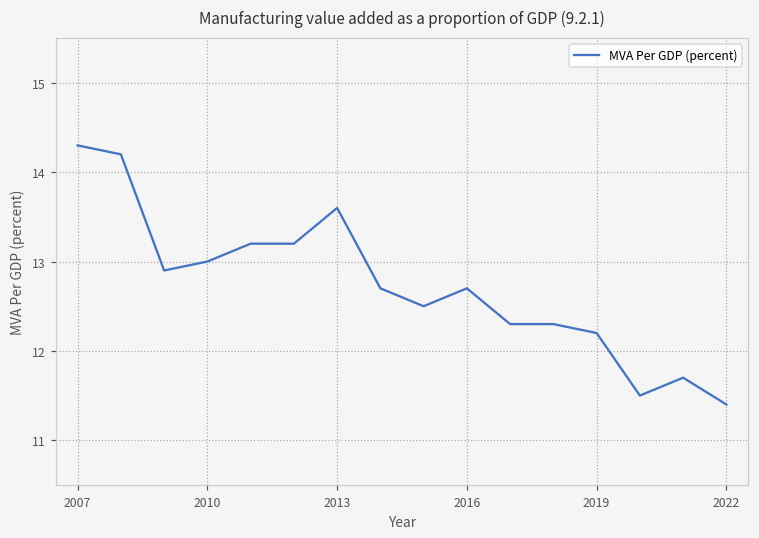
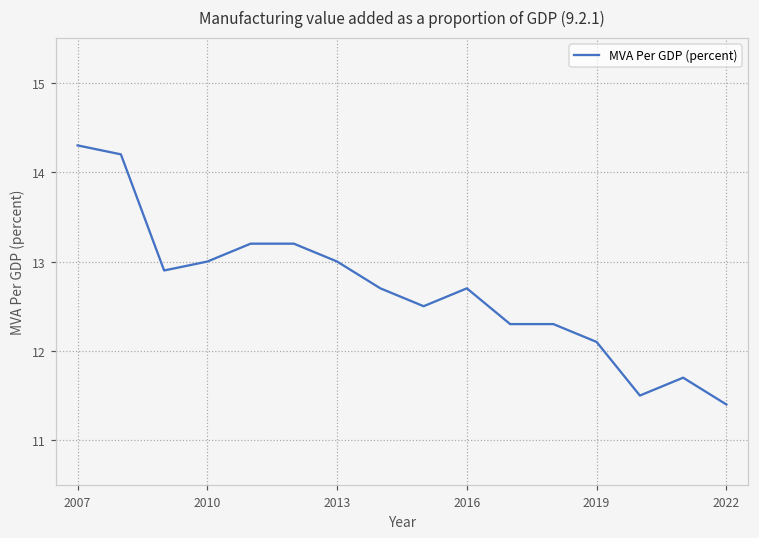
2013: 13.6 -> 13.0
2019: 12.2 -> 12.1
